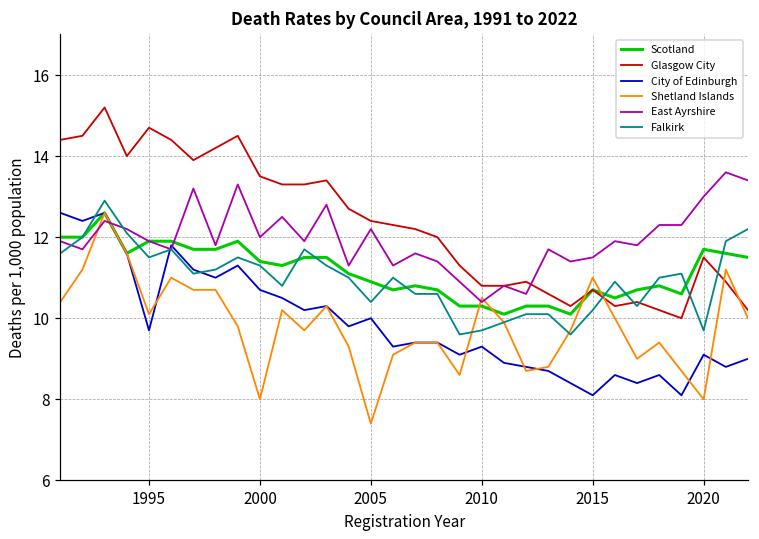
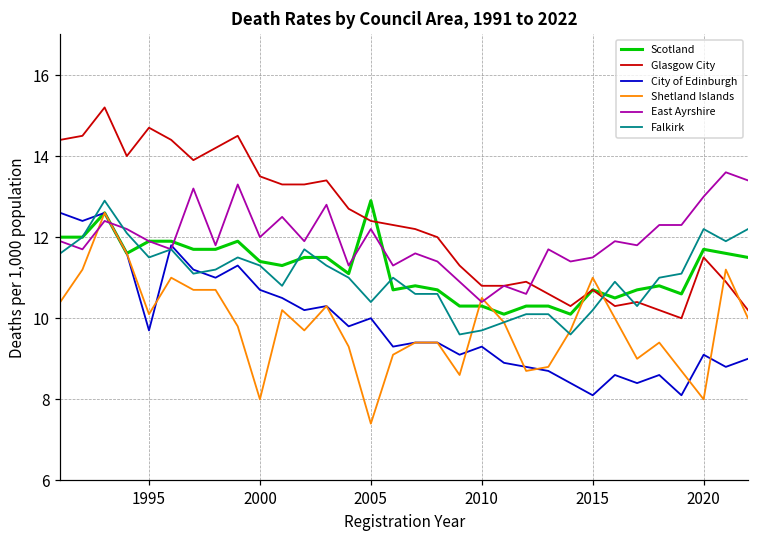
Scotland, 2005: 10.9 -> 12.9
Falkirk, 2020: 9.7 -> 12.2
